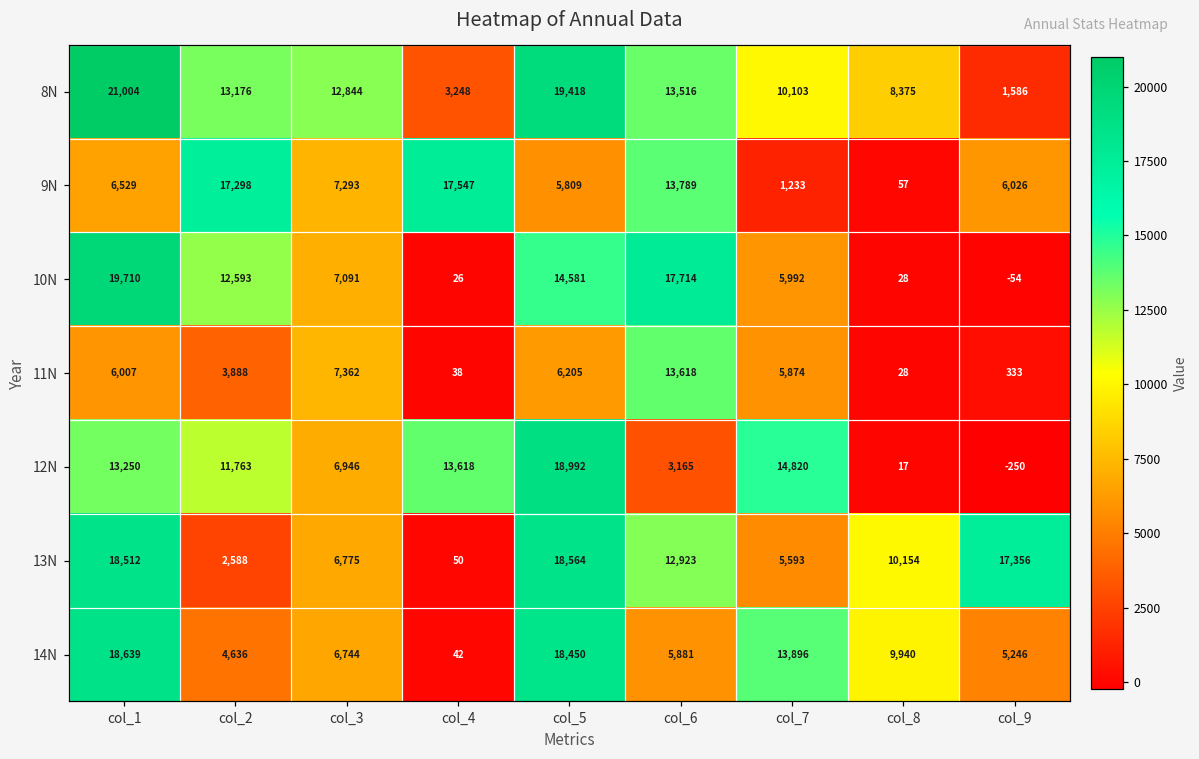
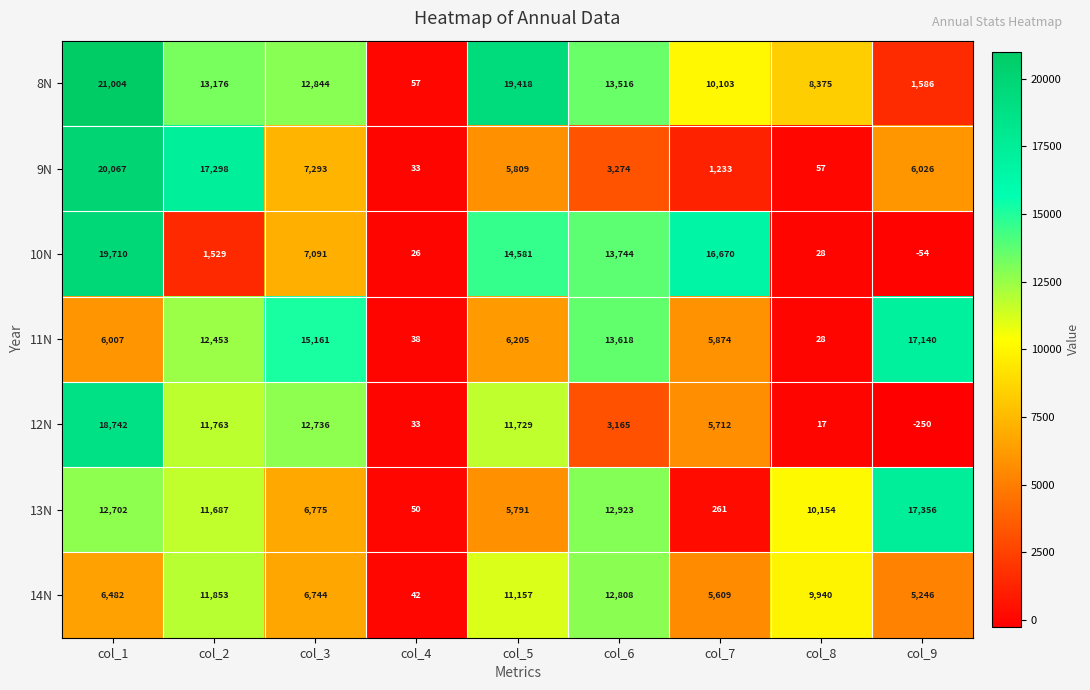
8N, col_4: 3,248 -> 57
9N, col_1: 6,529 -> 20,067
9N, col_4: 17,547 -> 33
9N, col_6: 13,789 -> 3,274
10N, col_2: 12,593 -> 1,529
10N, col_6: 17,714 -> 13,744
10N, col_7: 5,992 -> 16,670
11N, col_2: 3,888 -> 12,453
11N, col_3: 7,362 -> 15,161
11N, col_9: 333 -> 17,140
12N, col_1: 13,250 -> 18,742
12N, col_3: 6,946 -> 12,736
12N, col_4: 13,618 -> 33
12N, col_5: 18,992 -> 11,729
12N, col_7: 14,820 -> 5,712
13N, col_1: 18,512 -> 12,702
13N, col_2: 2,588 -> 11,687
13N, col_5: 18,564 -> 5,791
13N, col_7: 5,593 -> 261
14N, col_1: 18,639 -> 6,482
14N, col_2: 4,636 -> 11,853
14N, col_5: 18,450 -> 11,157
14N, col_6: 5,881 -> 12,808
14N, col_7: 13,896 -> 5,609
